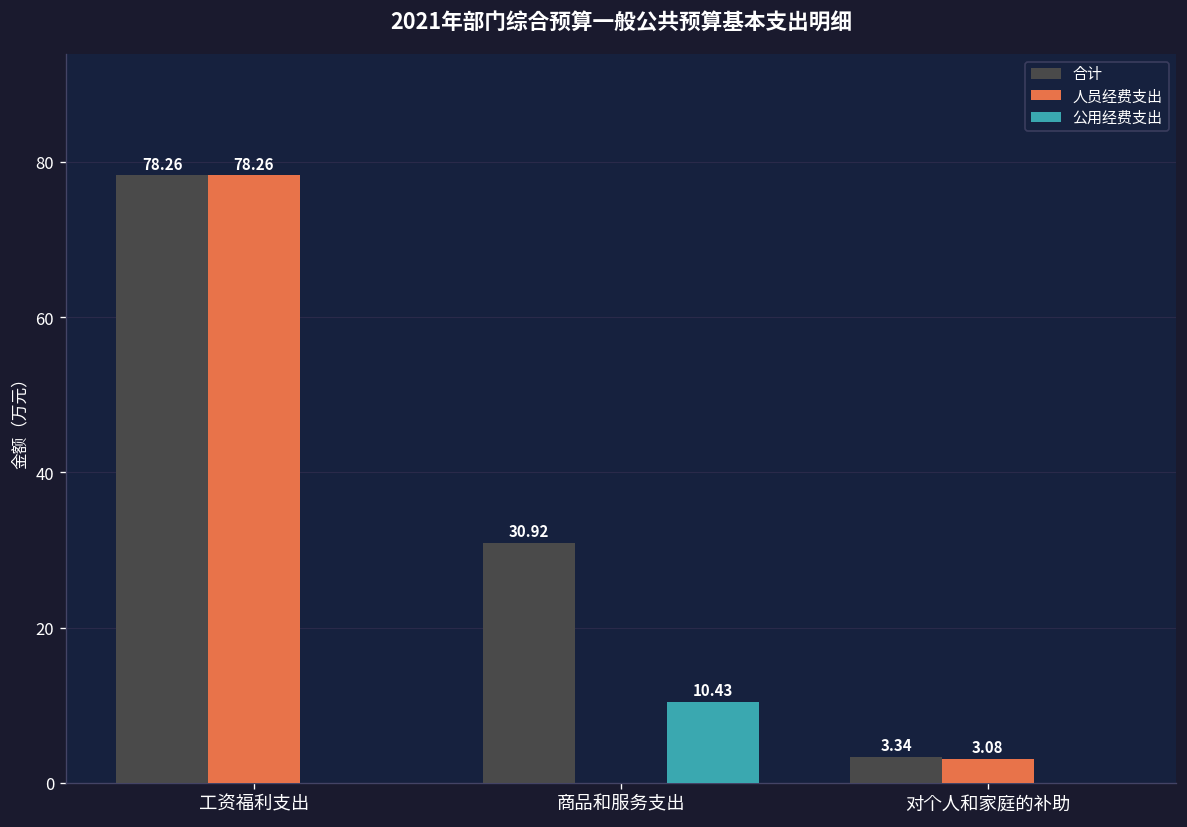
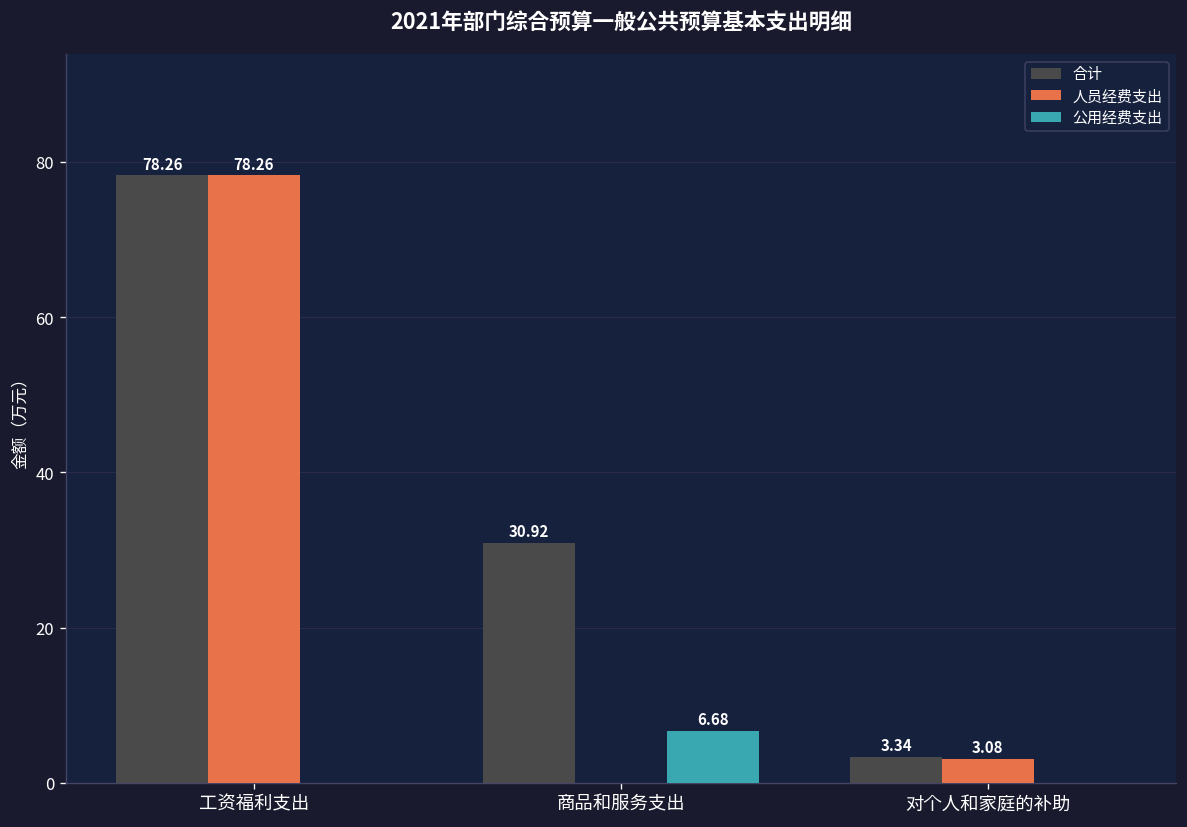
公用经费支出, 商品和服务支出: 10.43 -> 6.68
